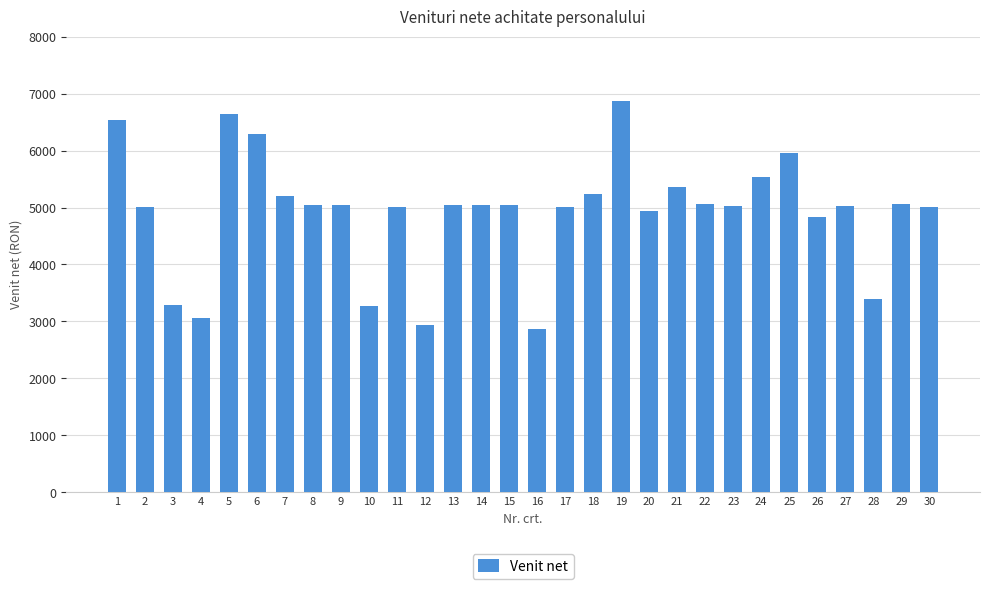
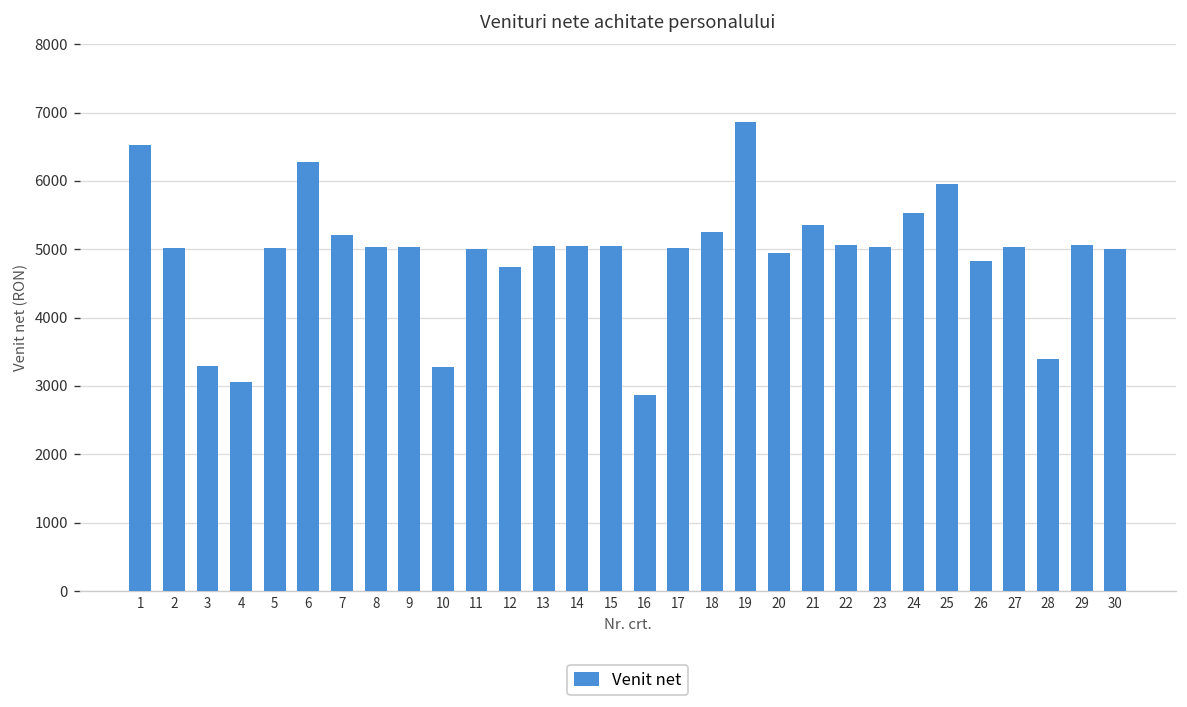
5: 6600 -> 5000
12: 2900 -> 4700
